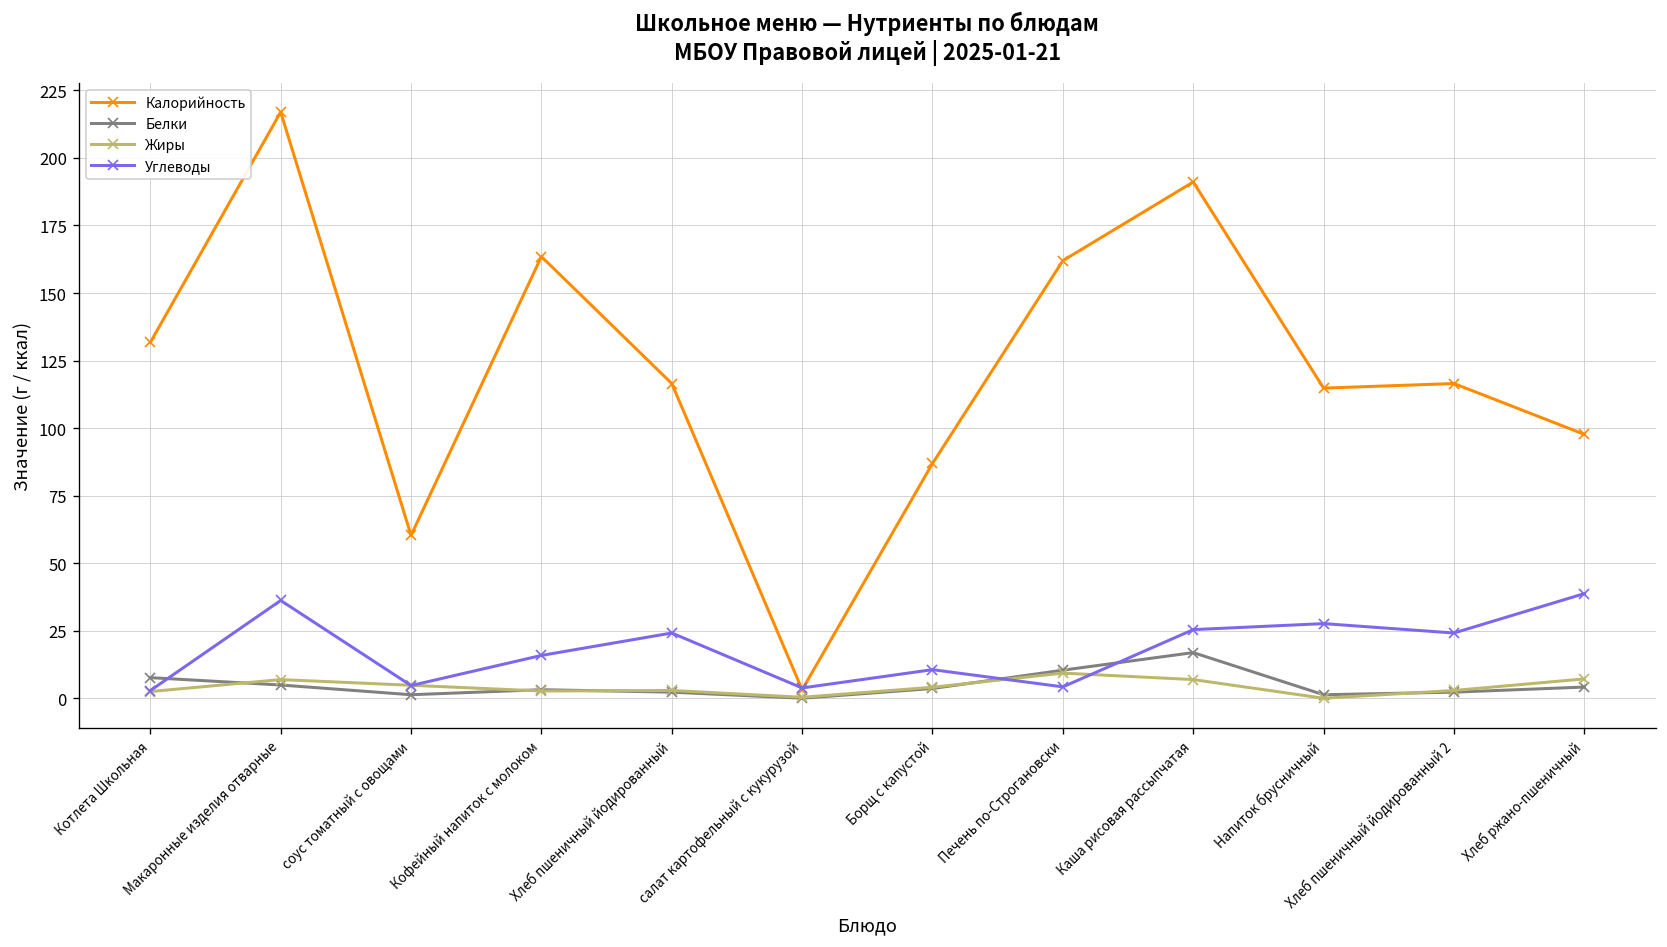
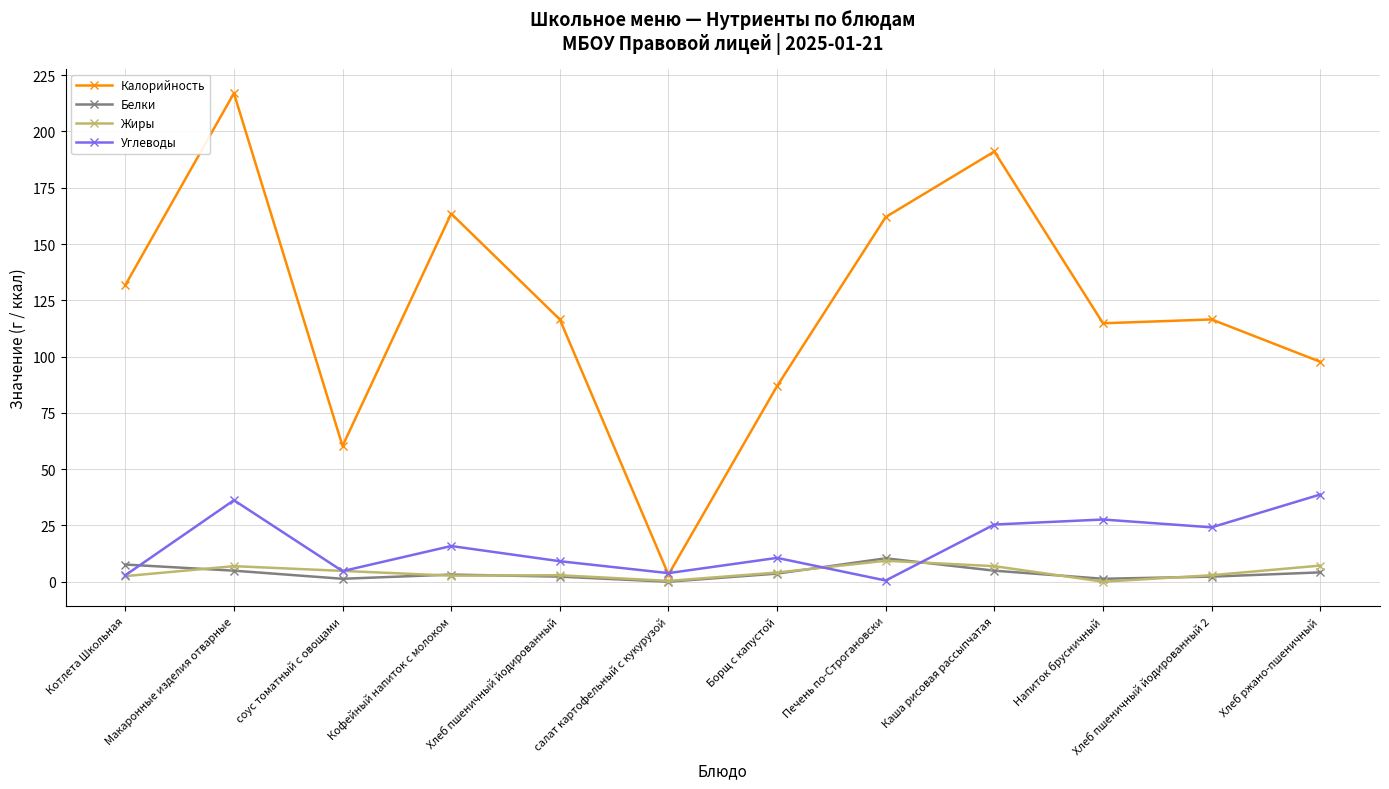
Углеводы, Хлеб пшеничный йодированный: 24 -> 9
Углеводы, Печень по-Строгановски: 4 -> 1
Белки, Каша рисовая рассыпчатая: 17 -> 5
